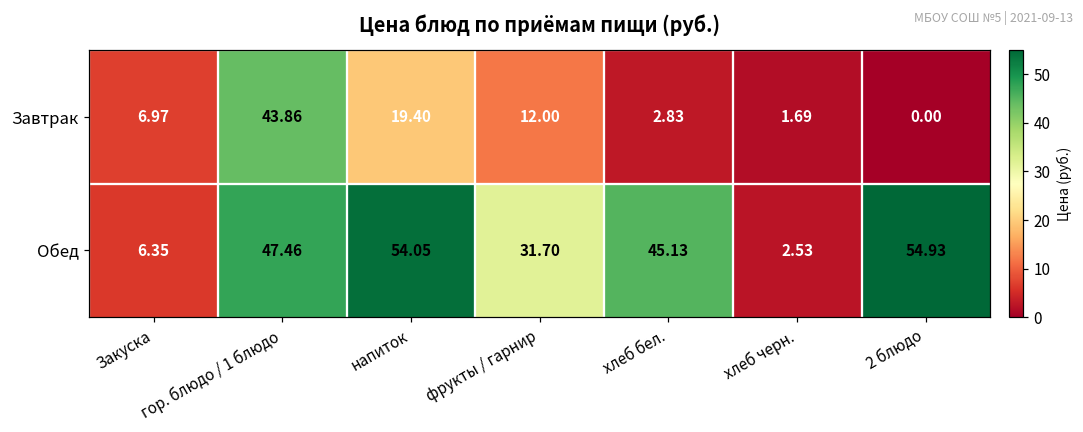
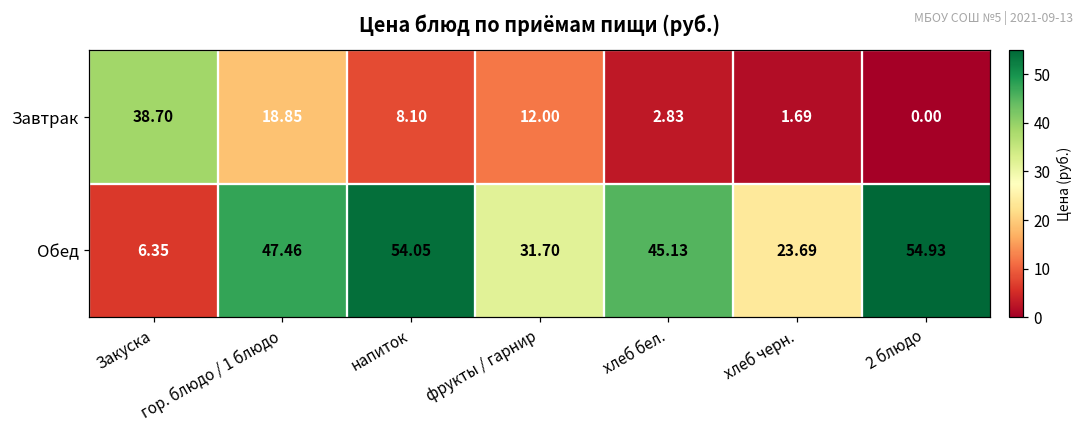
Завтрак, Закуска: 6.97 -> 38.70
Завтрак, гор. блюдо / 1 блюдо: 43.86 -> 18.85
Завтрак, напиток: 19.40 -> 8.10
Обед, хлеб черн.: 2.53 -> 23.69
